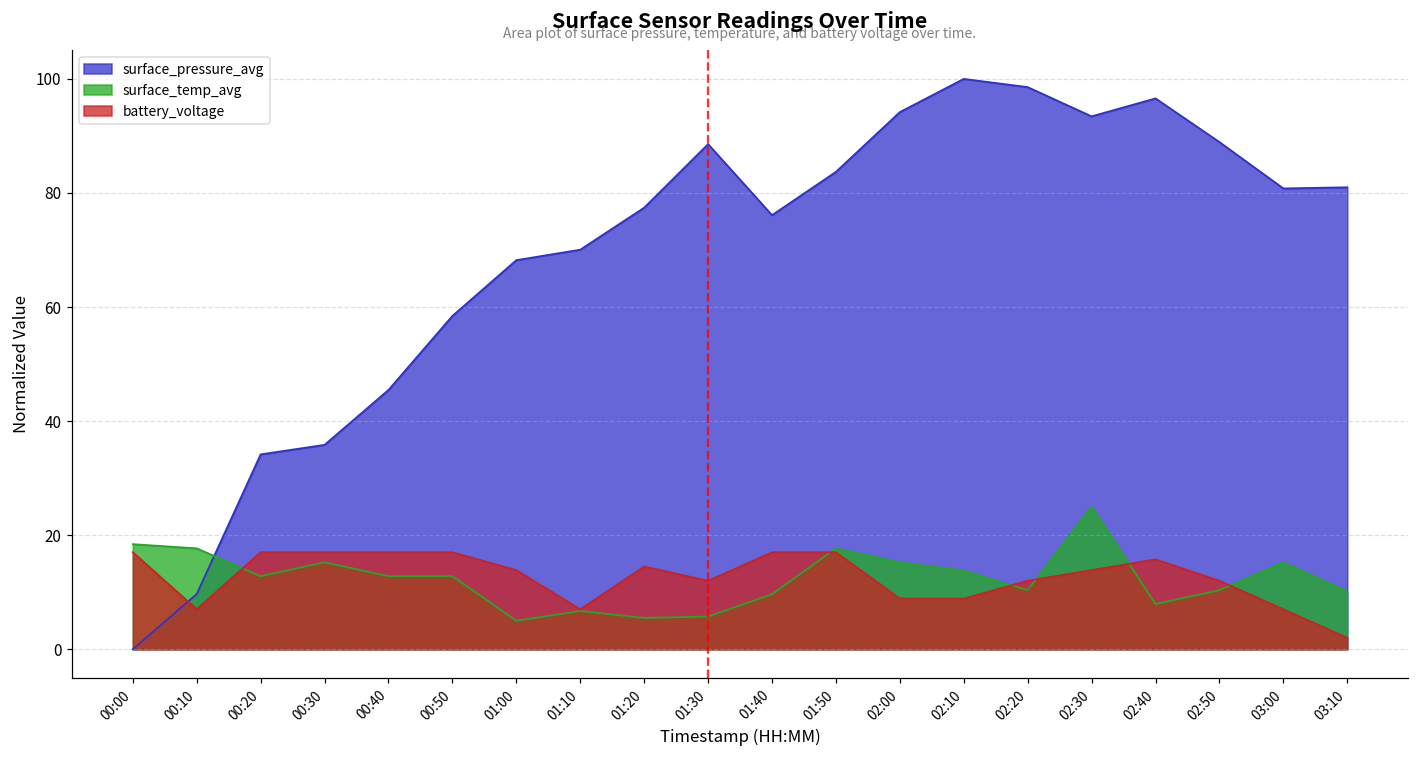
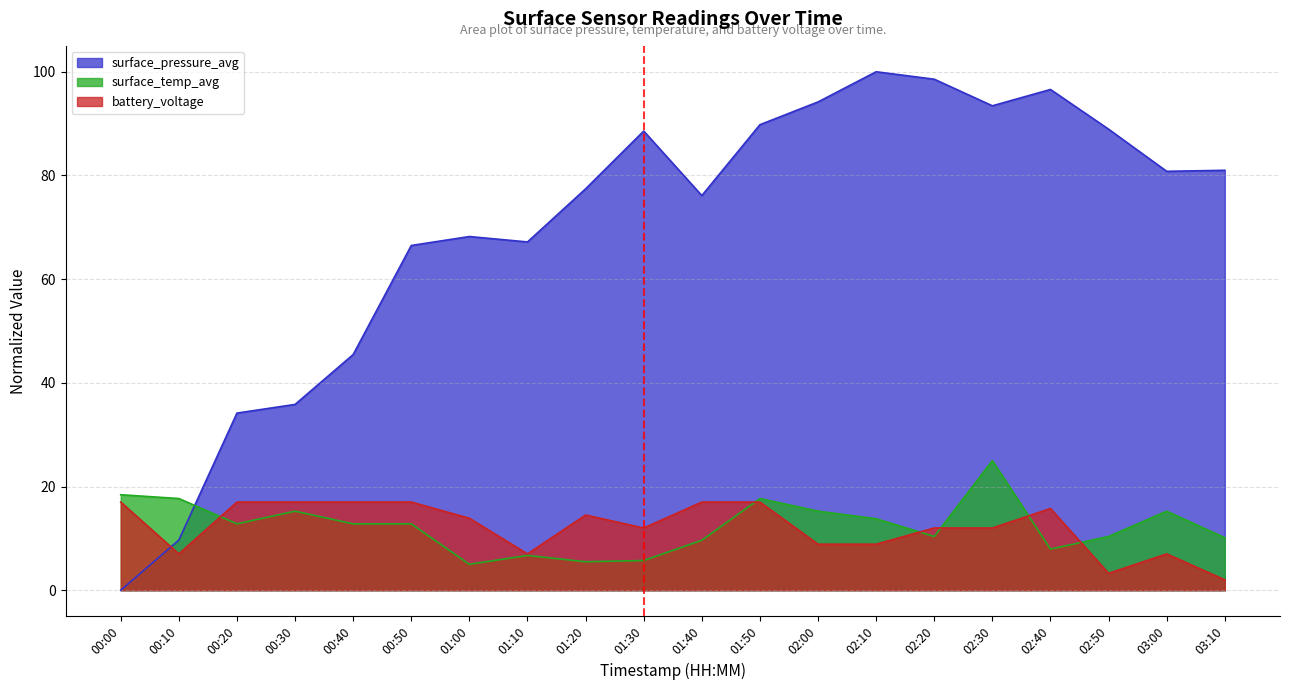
surface_pressure_avg, 00:50: 58 -> 66
surface_pressure_avg, 01:10: 70 -> 67
surface_pressure_avg, 01:50: 84 -> 90
battery_voltage, 02:30: 14 -> 12
battery_voltage, 02:50: 12 -> 3
